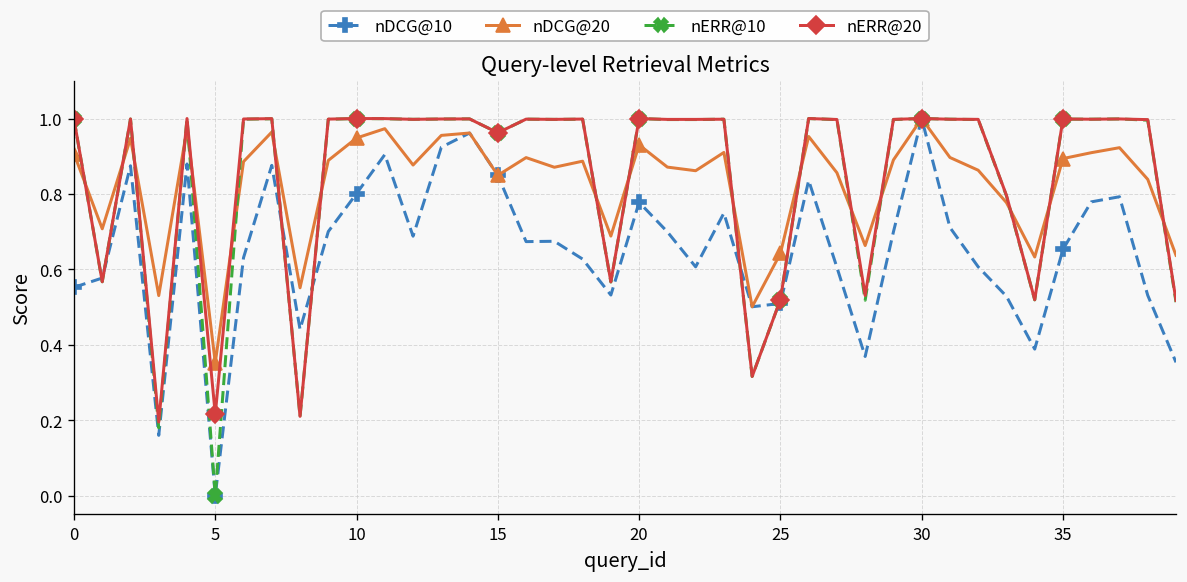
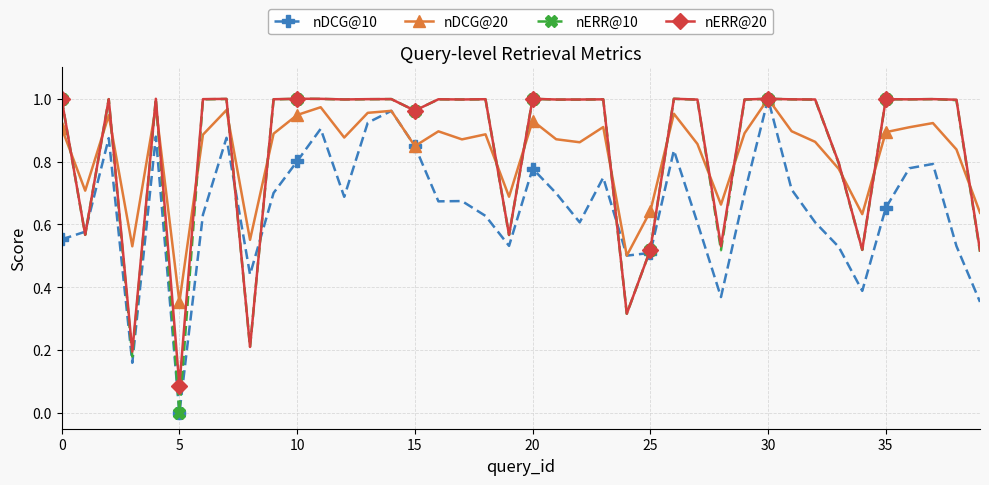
nERR@20, 5: 0.22 -> 0.09
